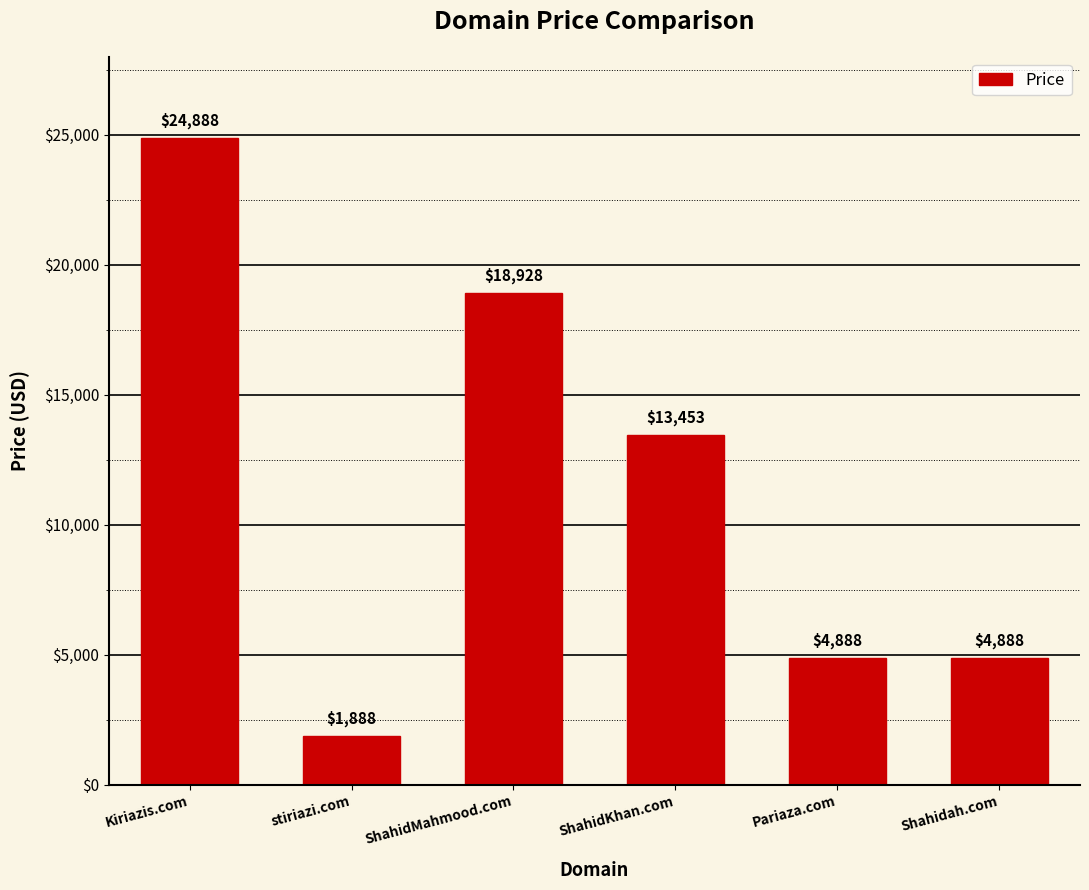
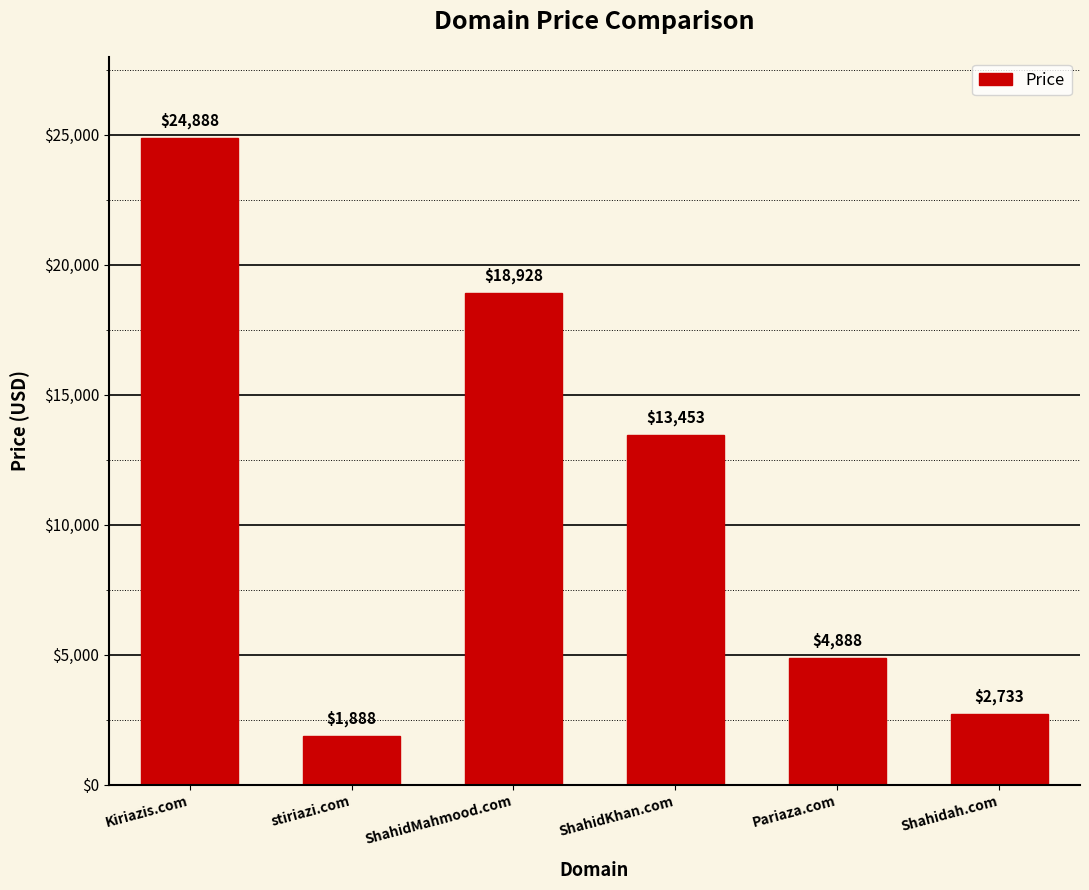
Shahidah.com: $4,888 -> $2,733
